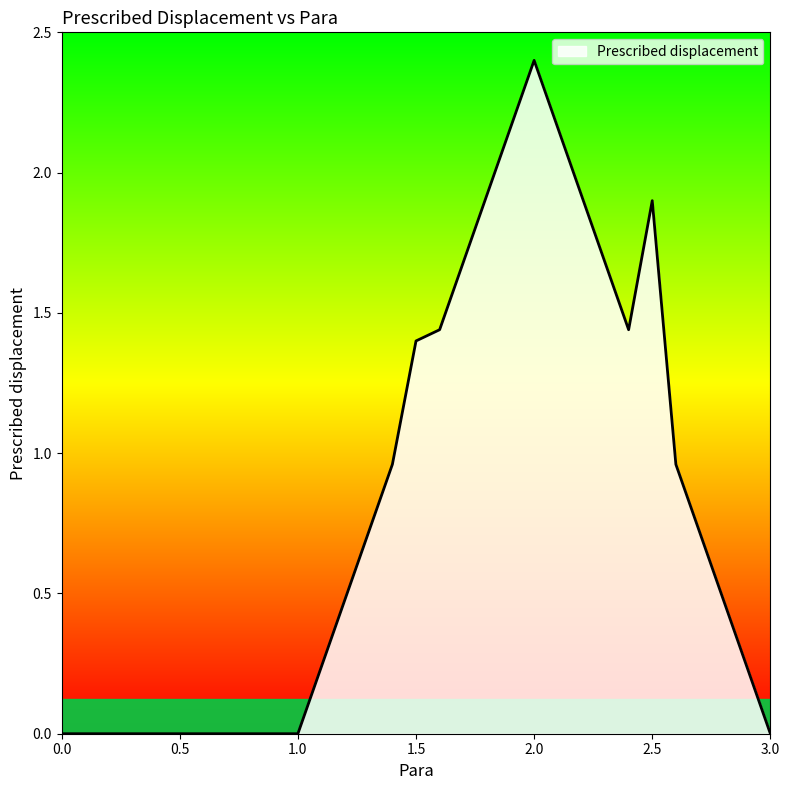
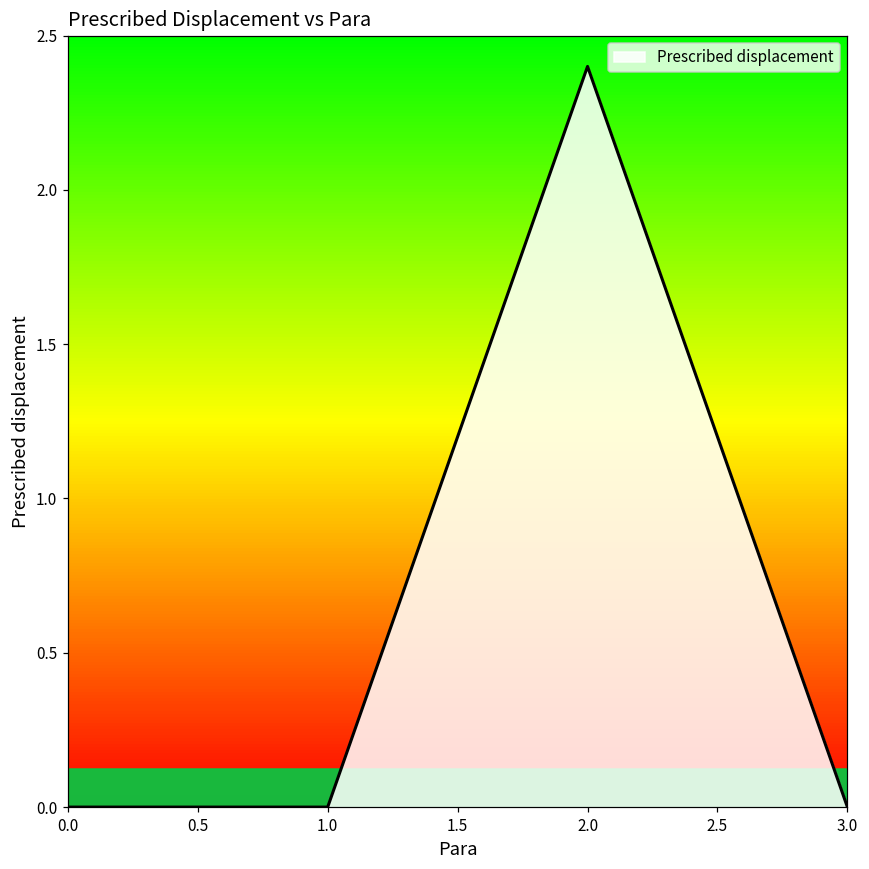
1.5: 1.4 -> 1.2
2.5: 1.9 -> 1.2
